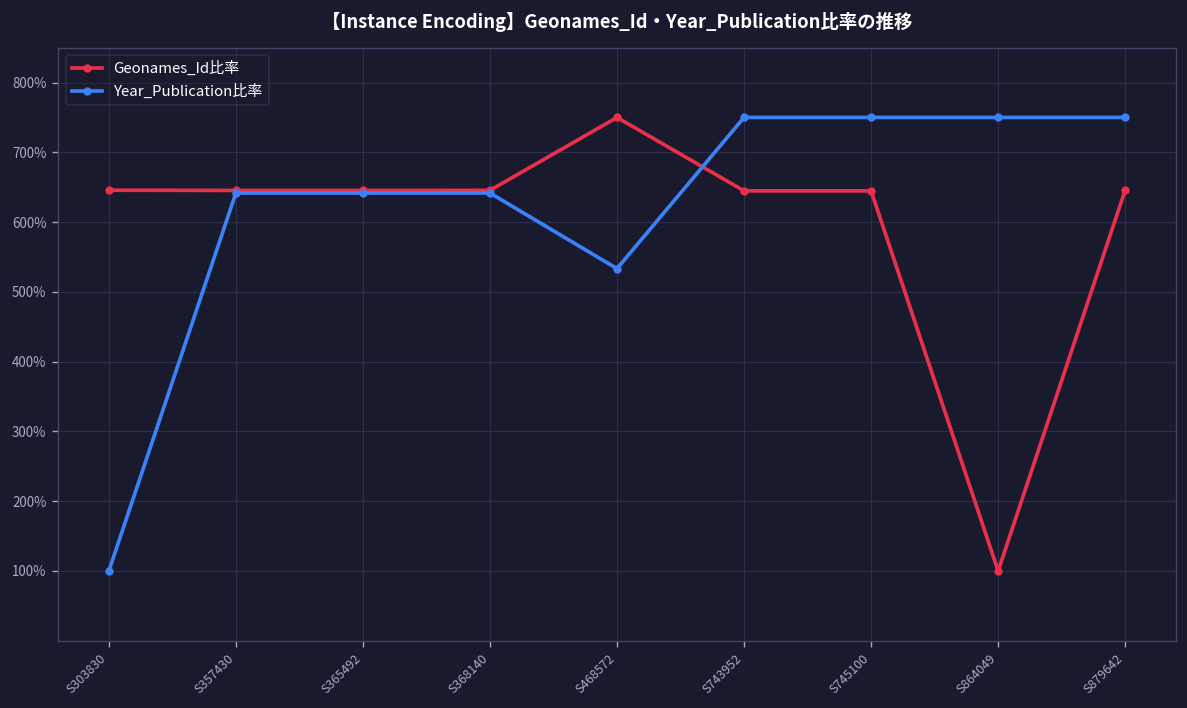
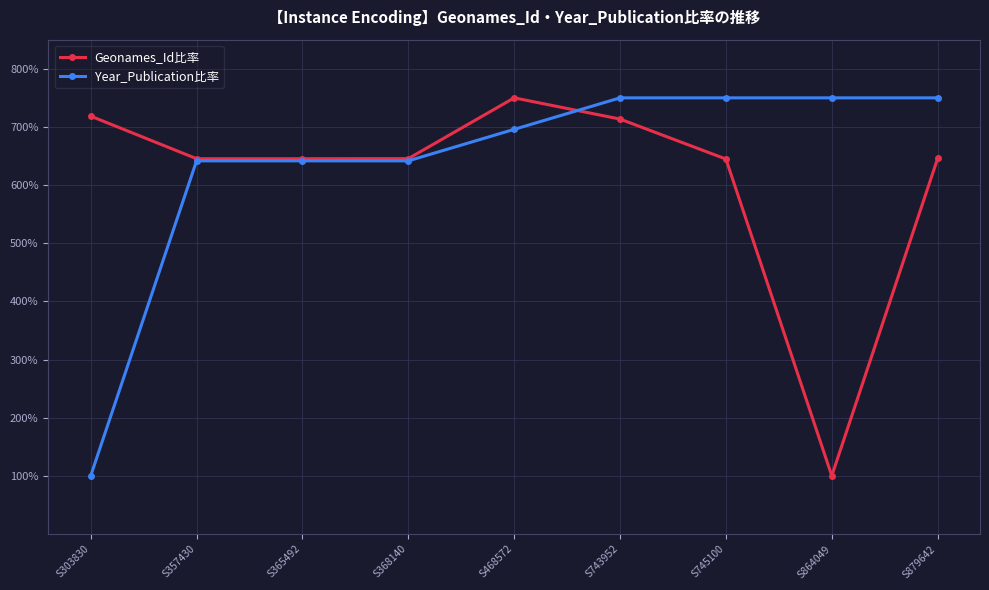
Geonames_Id比率, S303830: 650% -> 720%
Year_Publication比率, S468572: 530% -> 700%
Geonames_Id比率, S743952: 640% -> 710%
